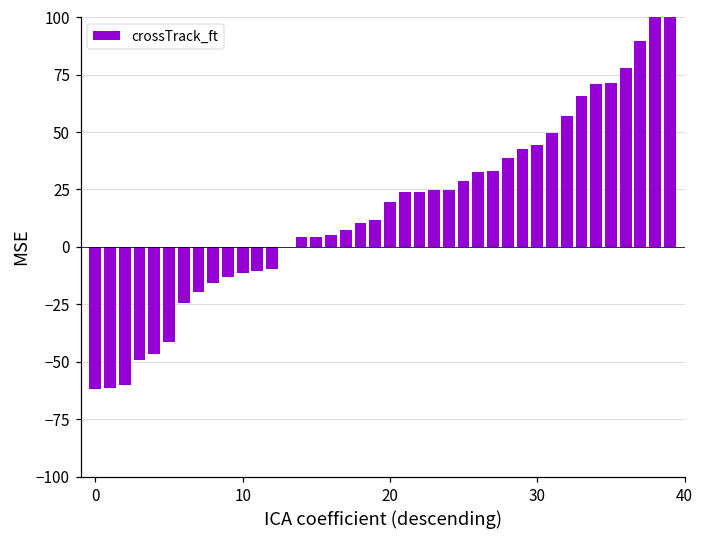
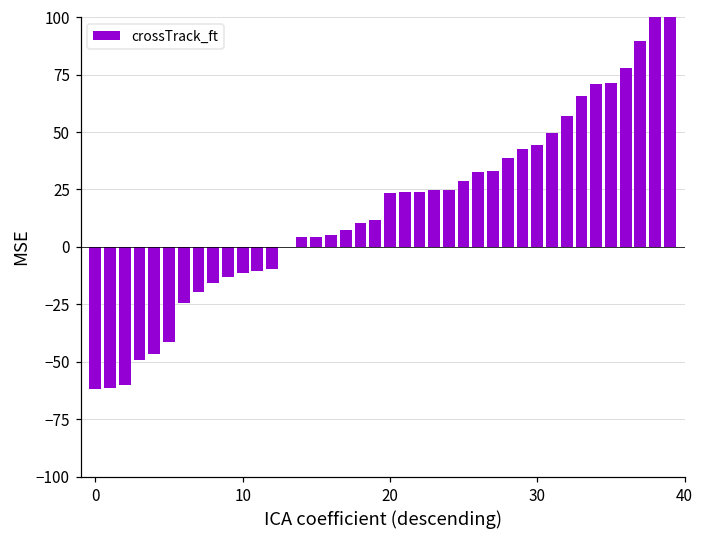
20: 20 -> 23
